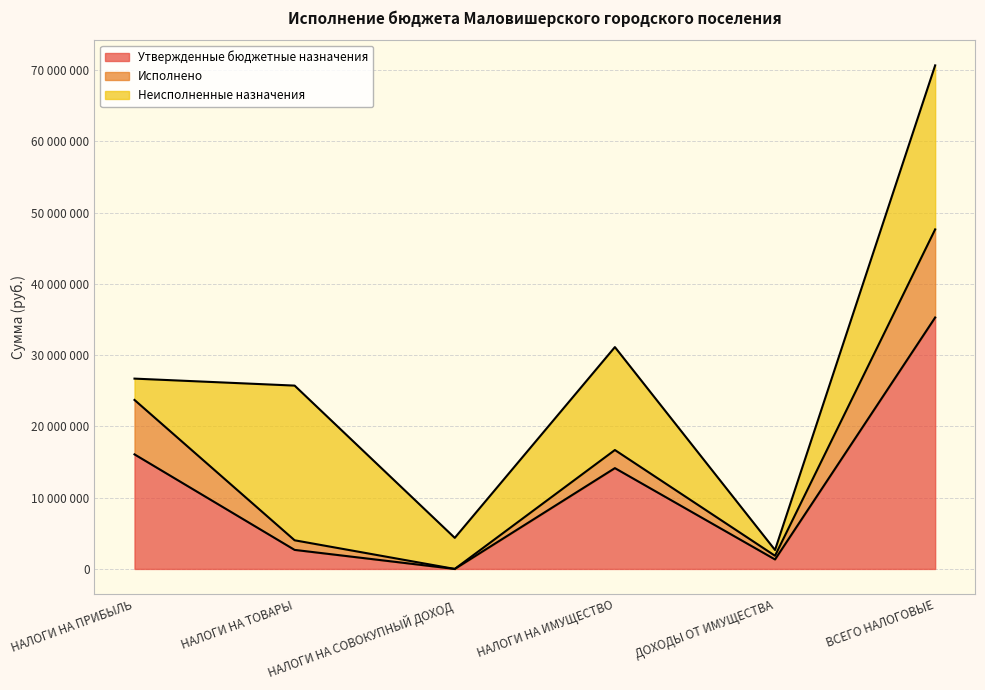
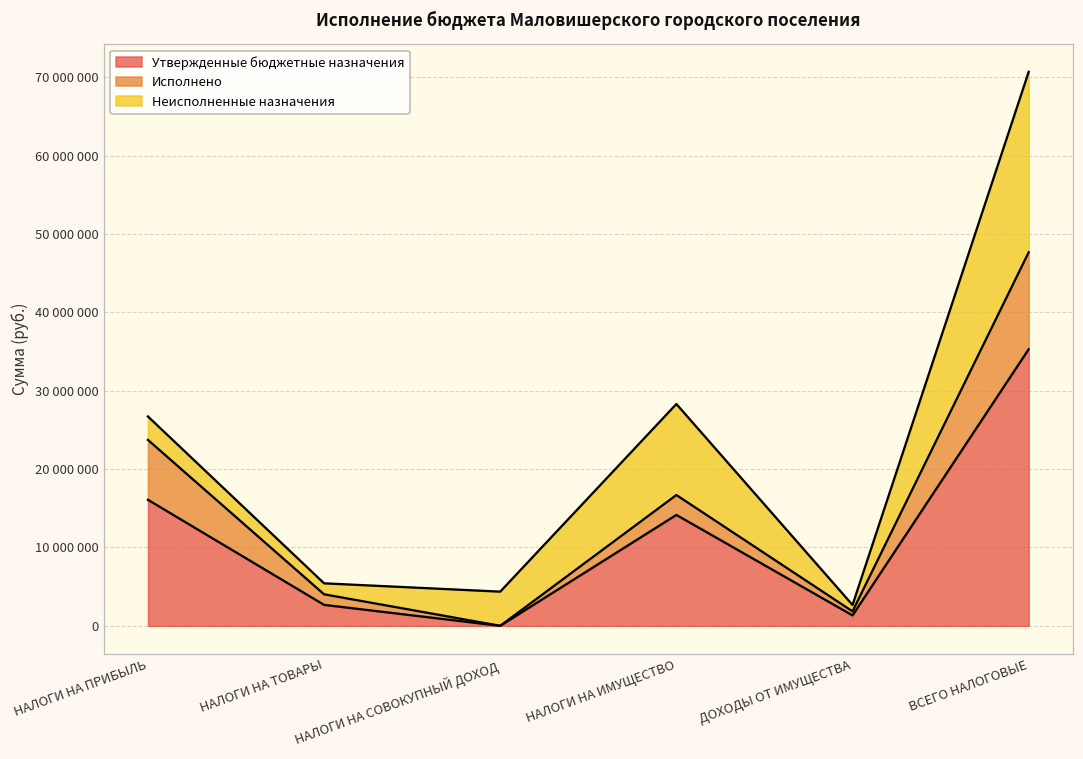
Неисполненные назначения, НАЛОГИ НА ТОВАРЫ: 22000000 -> 1000000
Неисполненные назначения, НАЛОГИ НА ИМУЩЕСТВО: 14000000 -> 12000000
